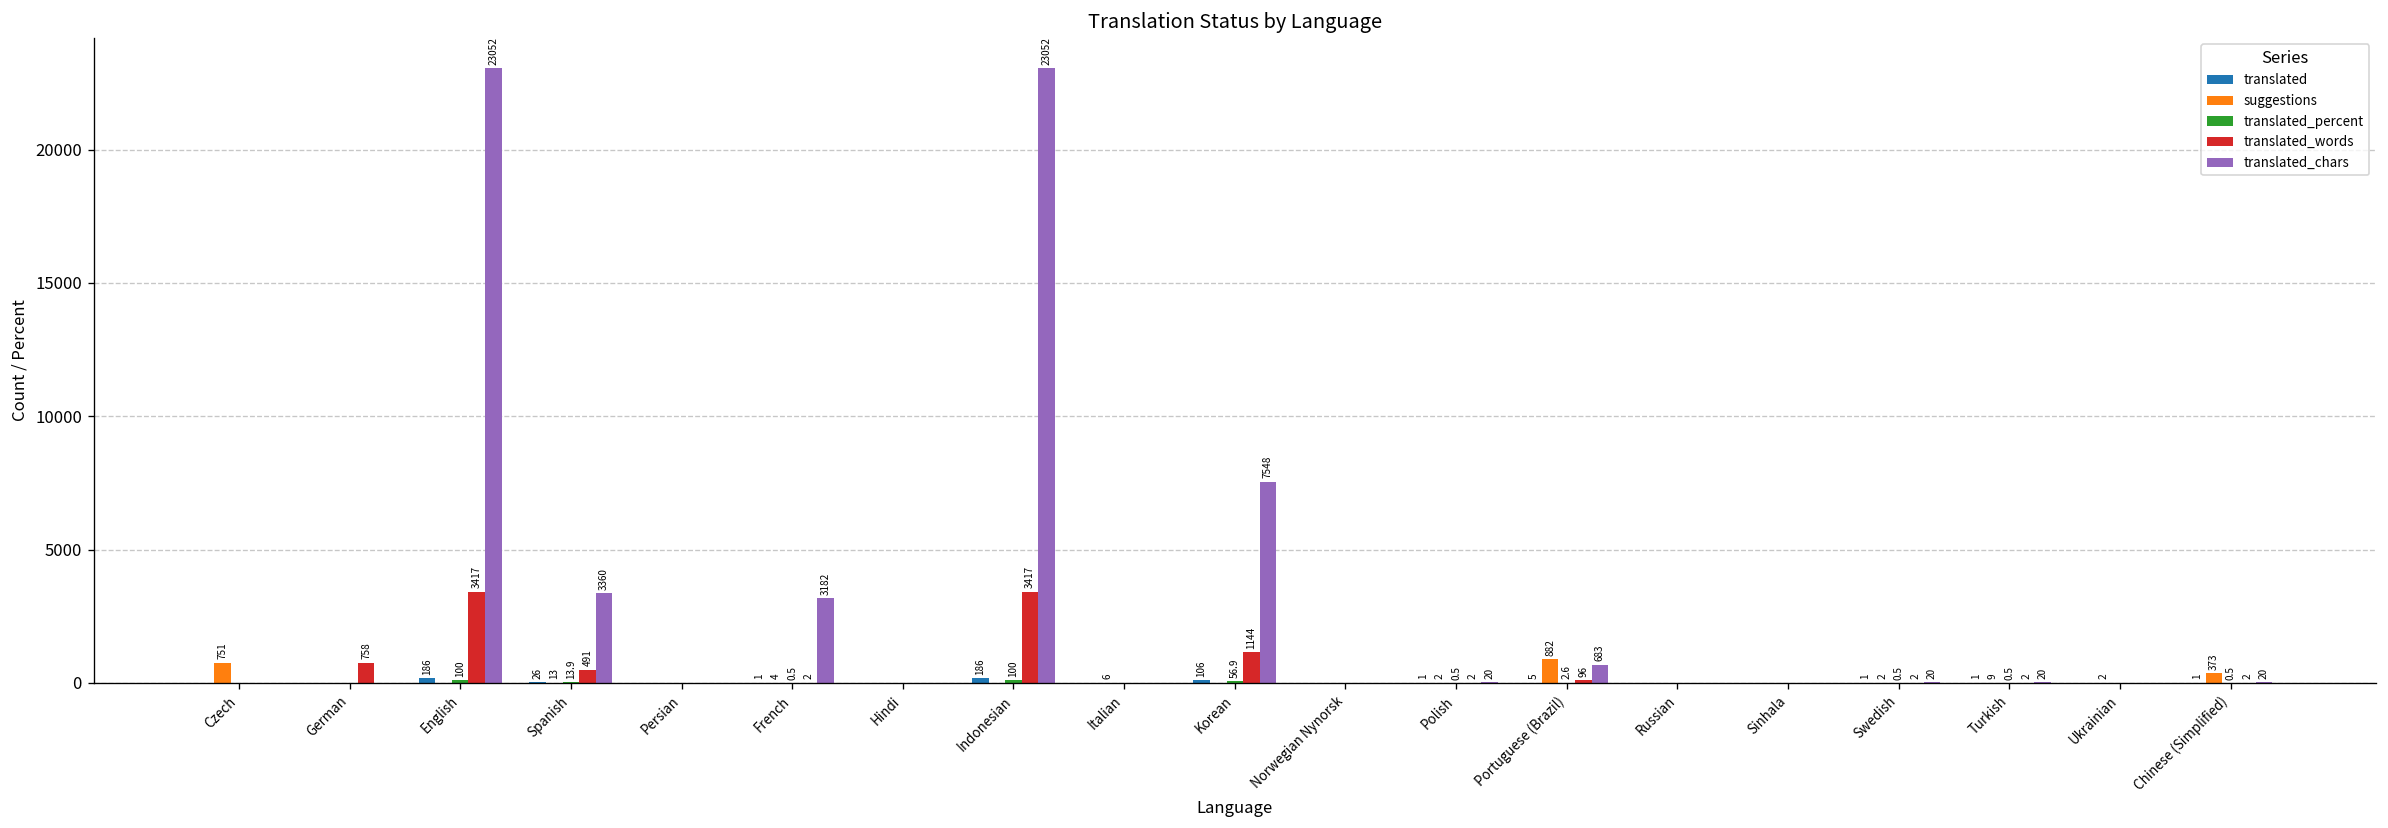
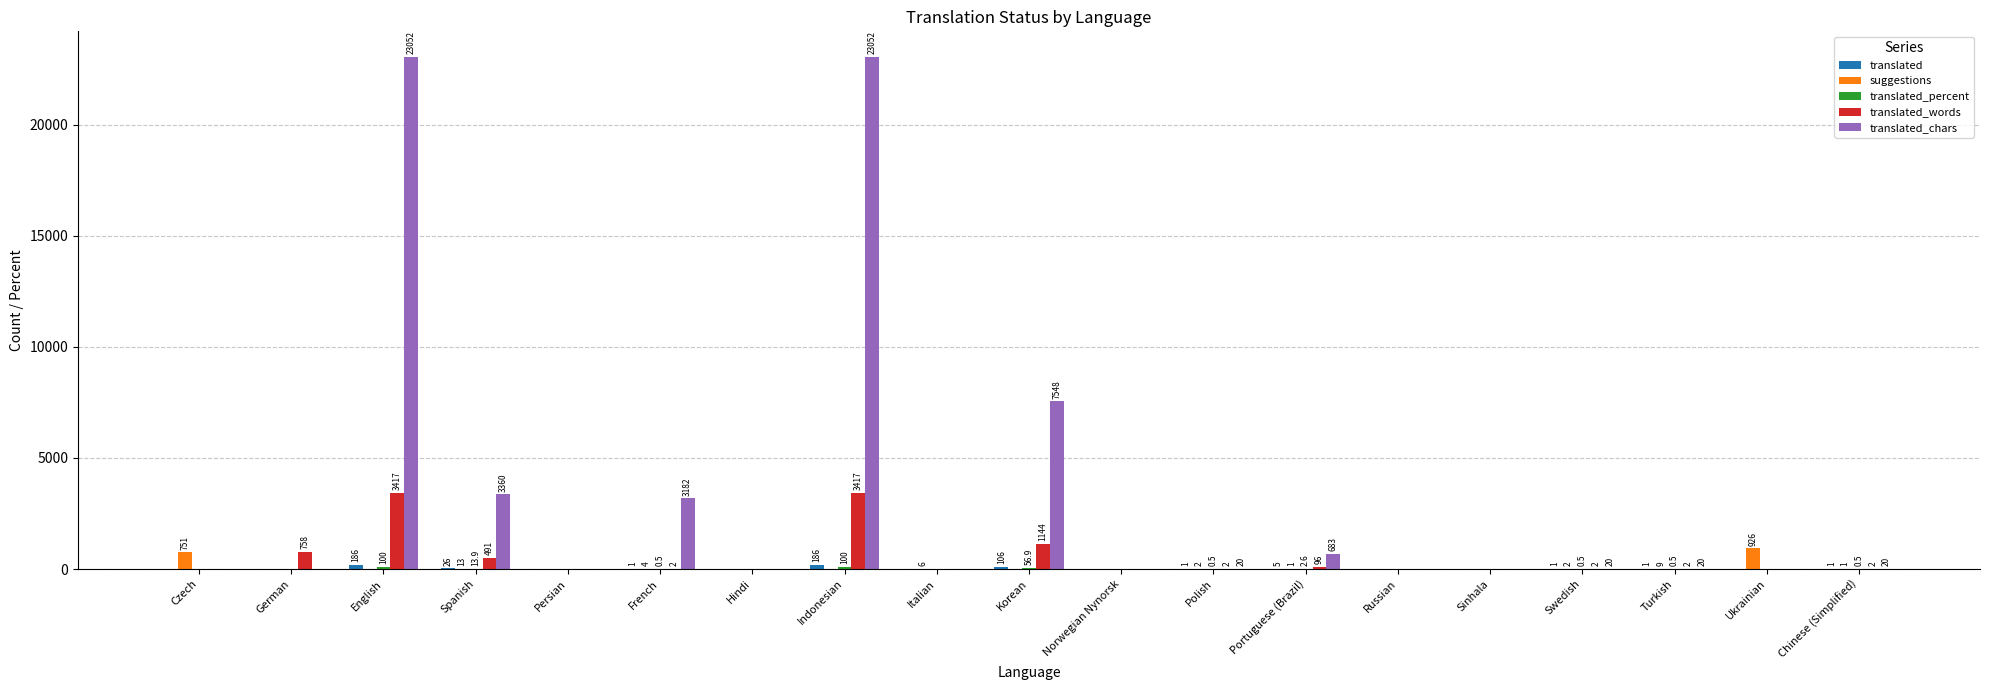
suggestions, Portuguese (Brazil): 882 -> 1
suggestions, Ukrainian: 2 -> 926
suggestions, Chinese (Simplified): 373 -> 1
